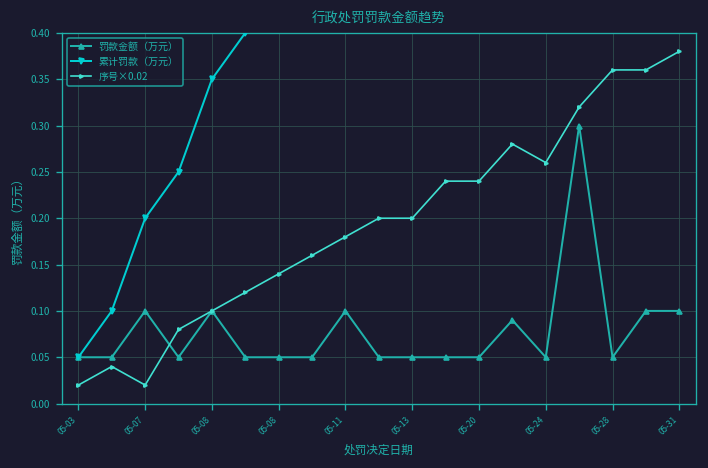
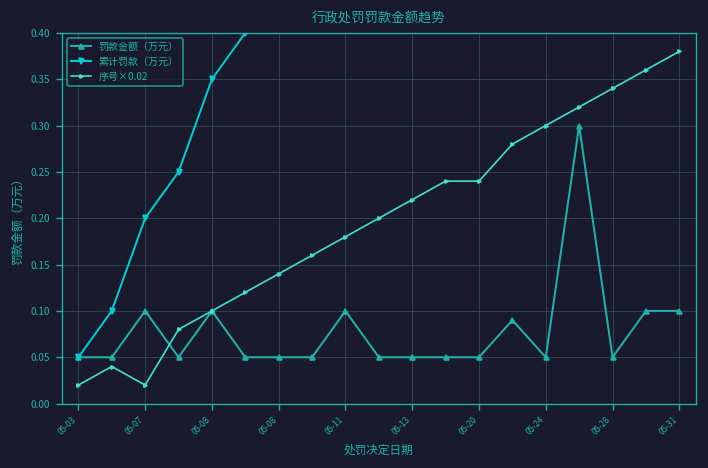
序号×0.02, 05-13: 0.20 -> 0.22
序号×0.02, 05-24: 0.26 -> 0.30
序号×0.02, 05-28: 0.36 -> 0.34
